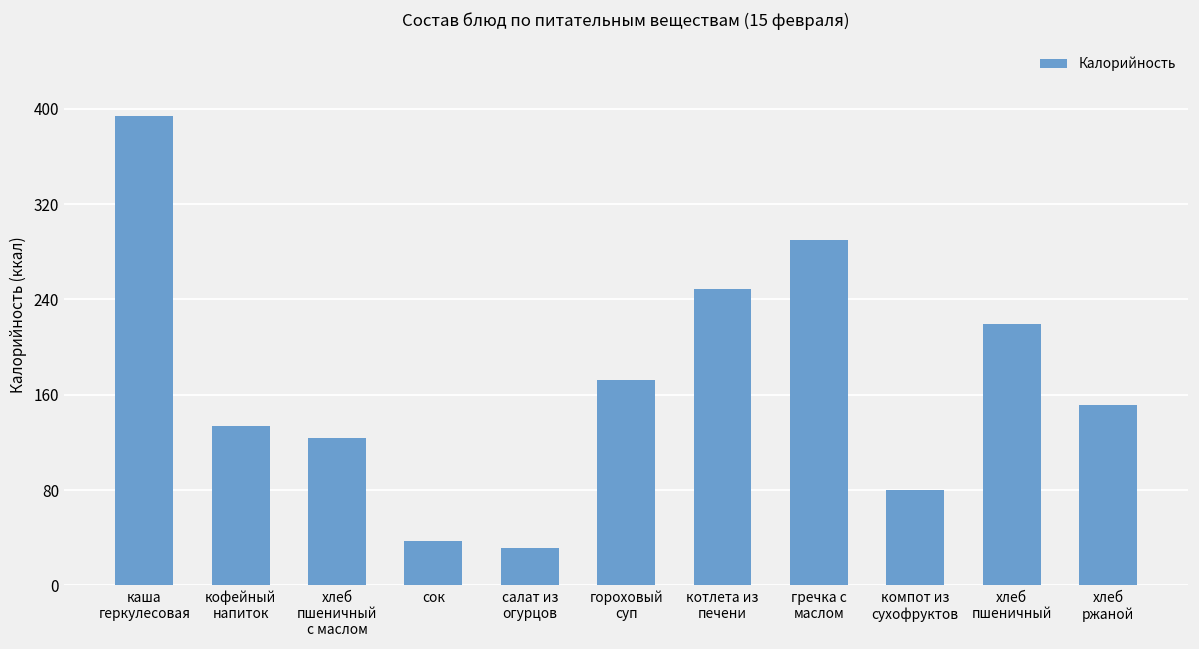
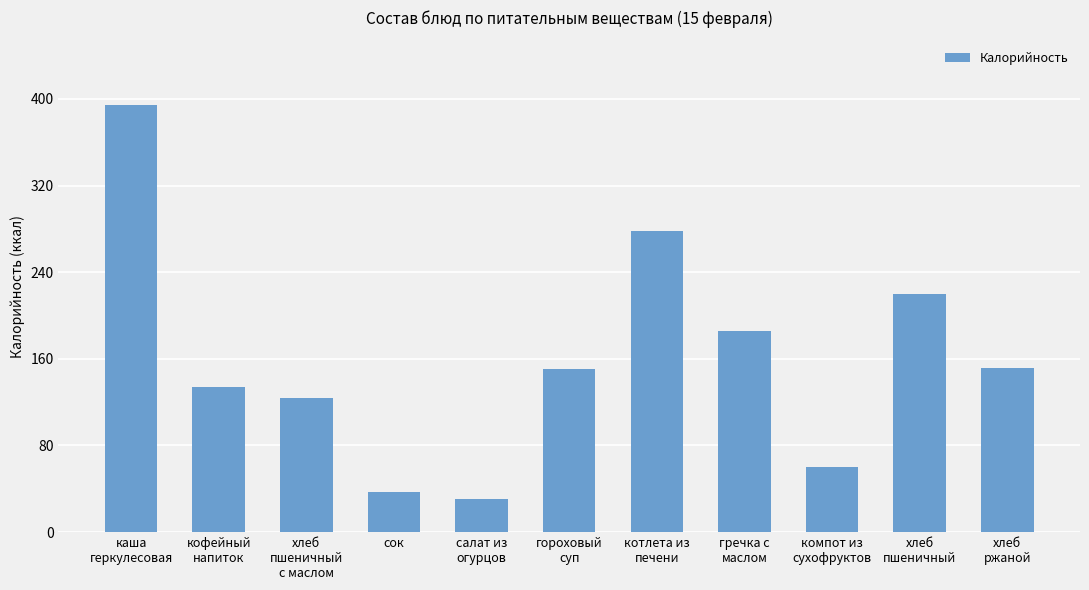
гороховый суп: 172 -> 151
котлета из печени: 249 -> 278
гречка с маслом: 290 -> 186
компот из сухофруктов: 80 -> 60
